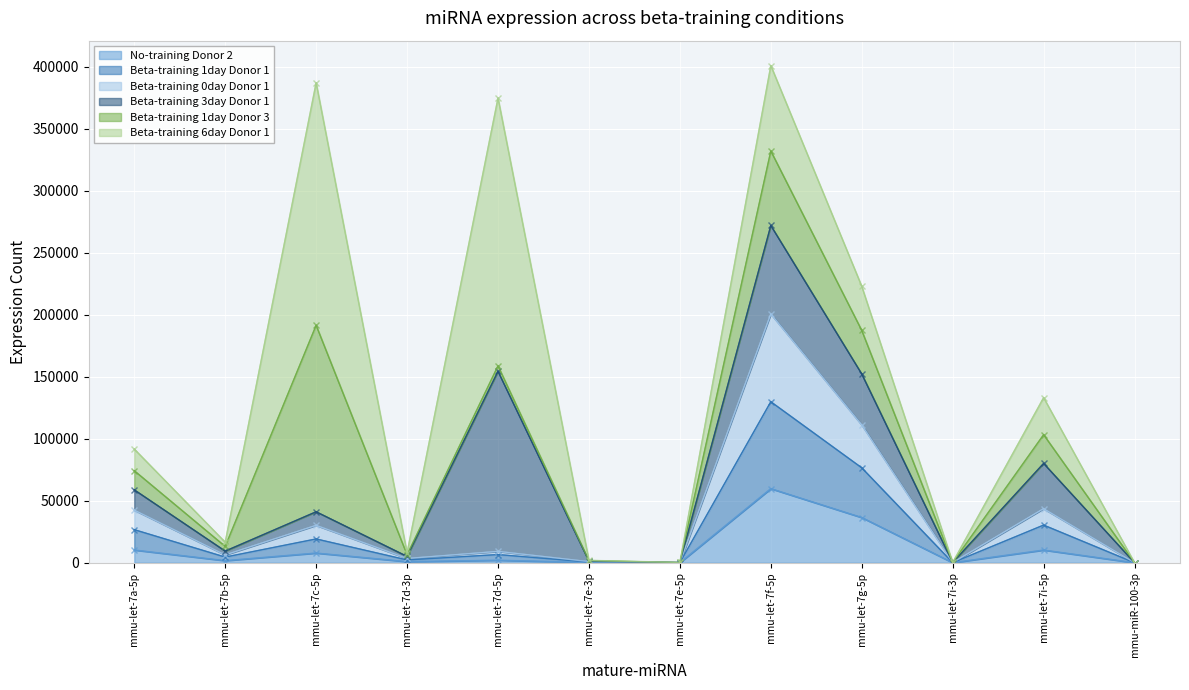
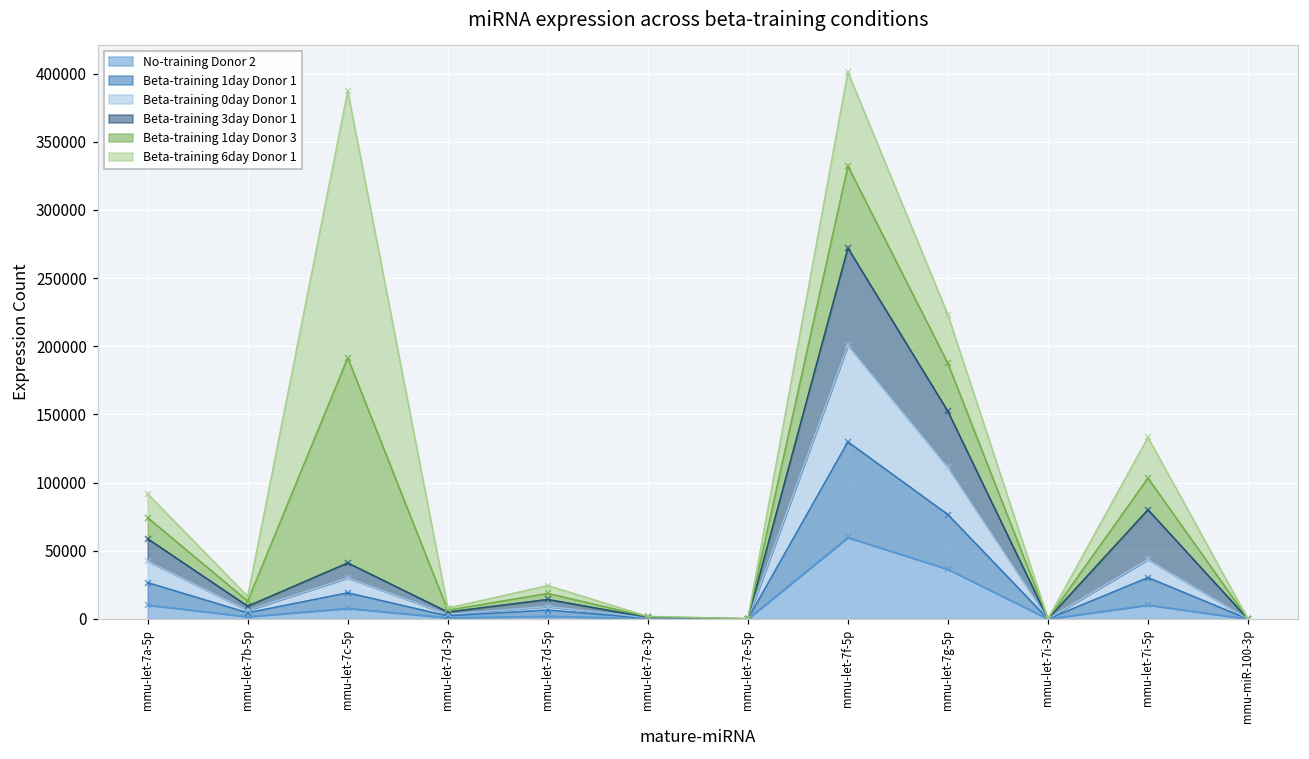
Beta-training 3day Donor 1, mmu-let-7d-5p: 145000 -> 5000
Beta-training 6day Donor 1, mmu-let-7d-5p: 216000 -> 6000
